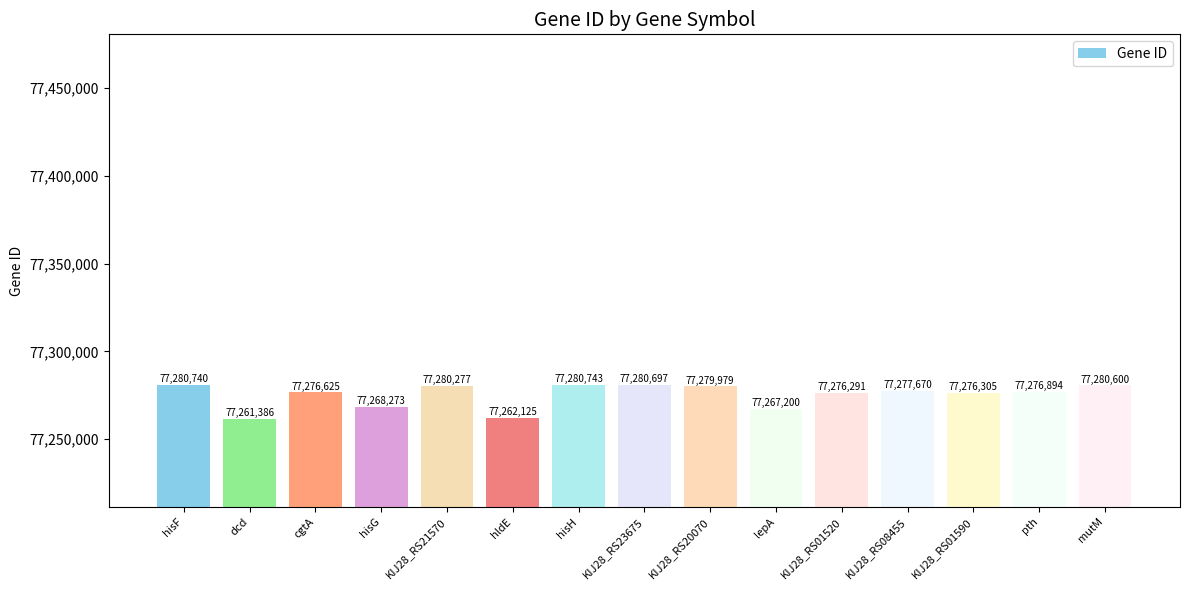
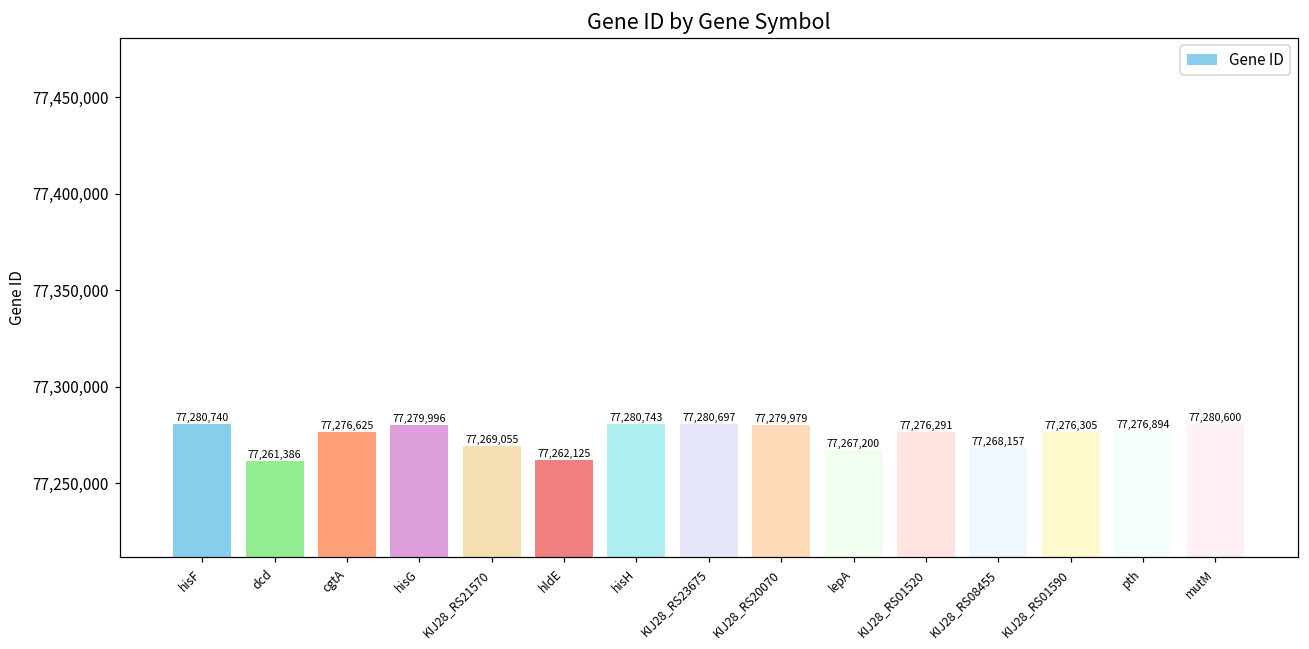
hisG: 77,268,273 -> 77,279,996
KIJ28_RS21570: 77,280,277 -> 77,269,055
KIJ28_RS08455: 77,277,670 -> 77,268,157
